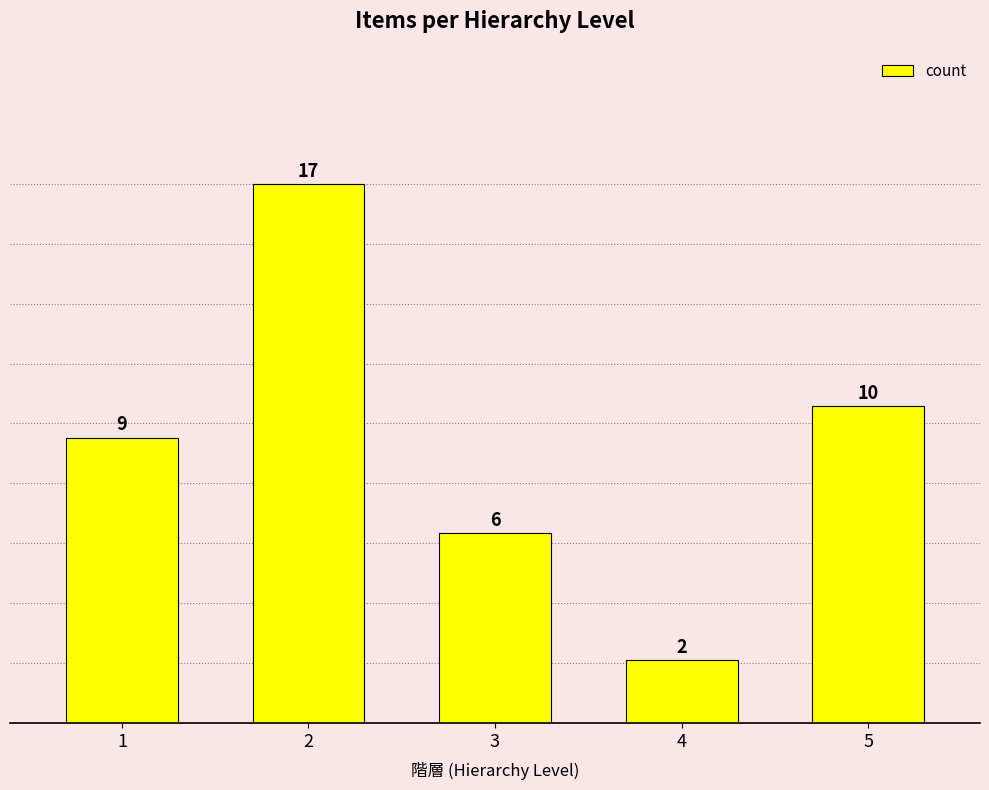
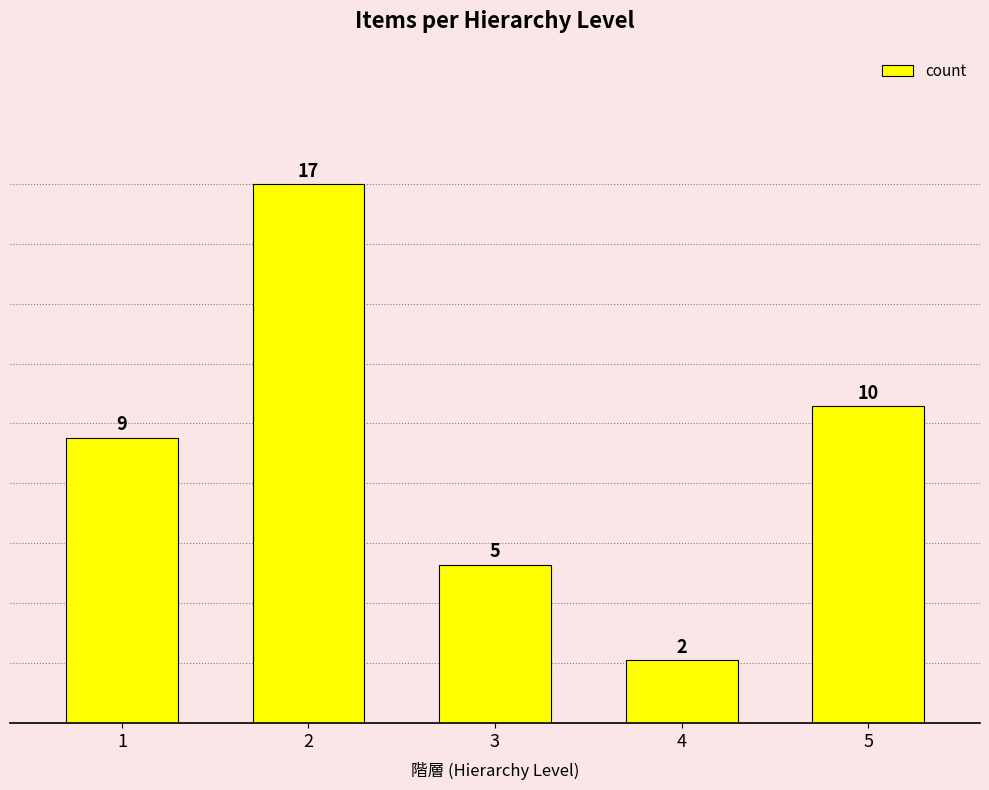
3: 6 -> 5
